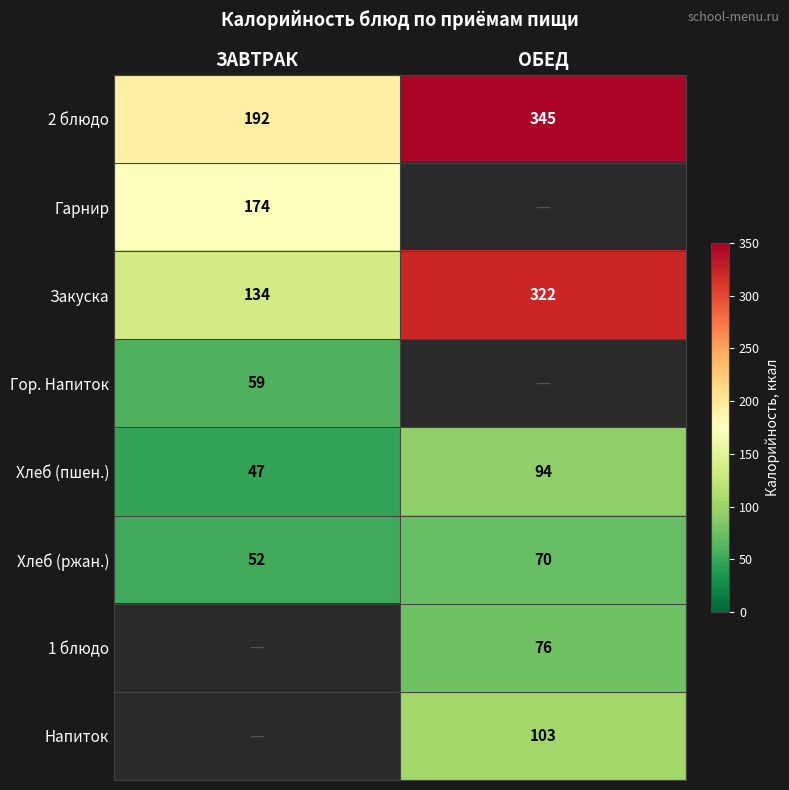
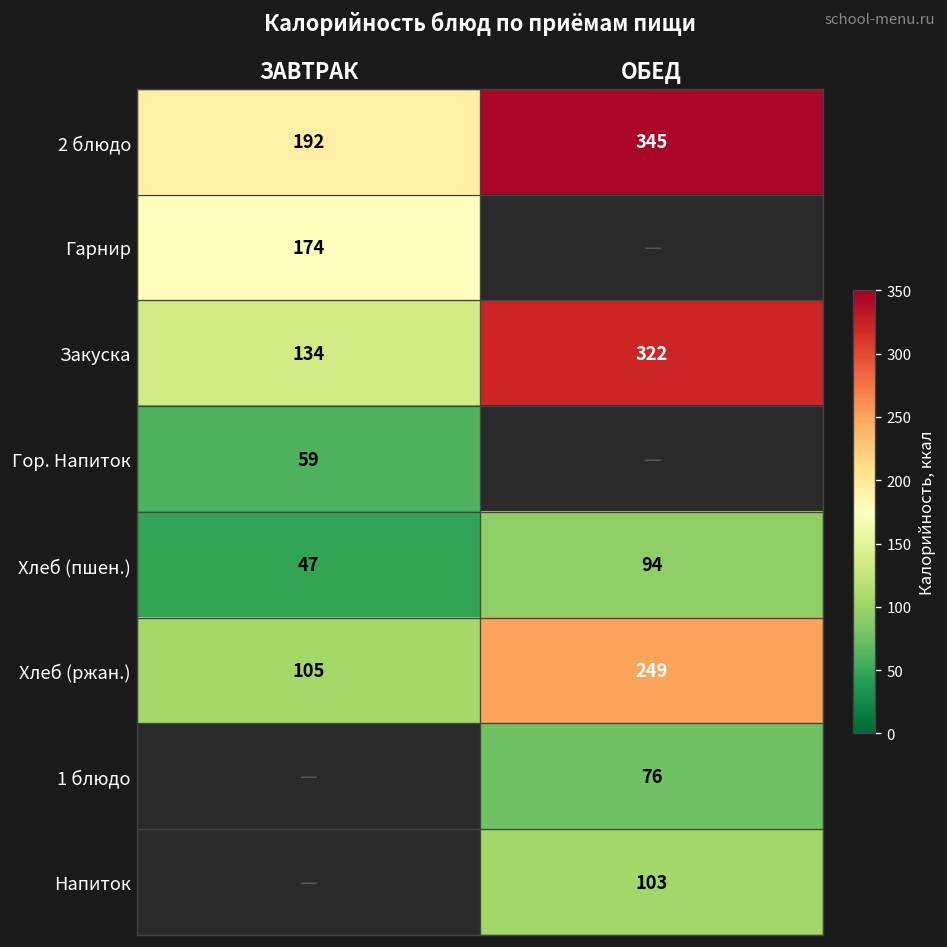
Хлеб (ржан.), ЗАВТРАК: 52 -> 105
Хлеб (ржан.), ОБЕД: 70 -> 249
